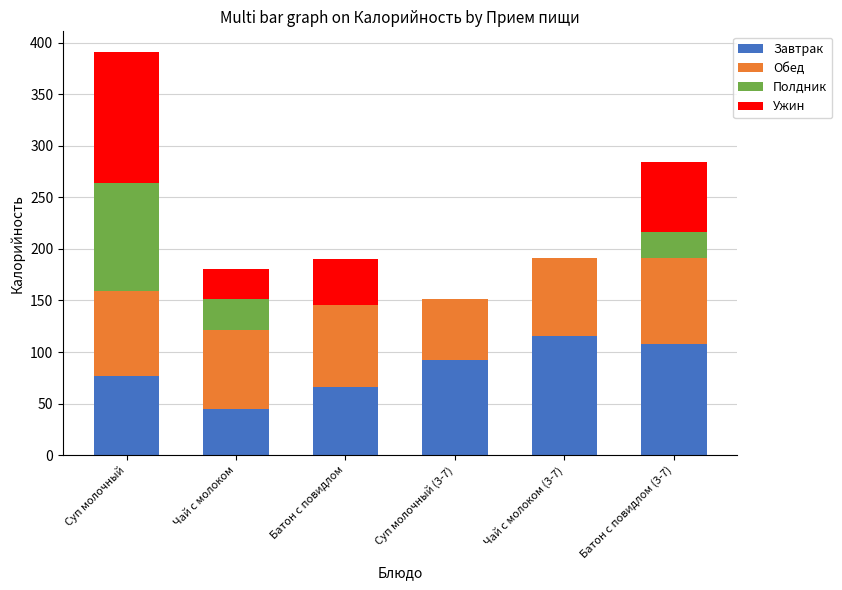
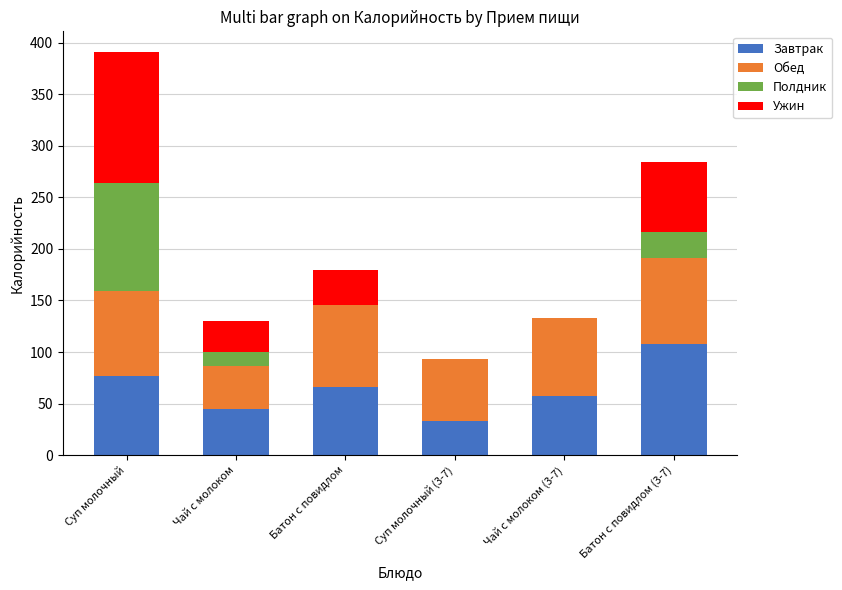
Обед, Чай с молоком: 77 -> 43
Полдник, Чай с молоком: 30 -> 14
Ужин, Батон с повидлом: 45 -> 35
Завтрак, Суп молочный (3-7): 92 -> 33
Завтрак, Чай с молоком (3-7): 116 -> 58
